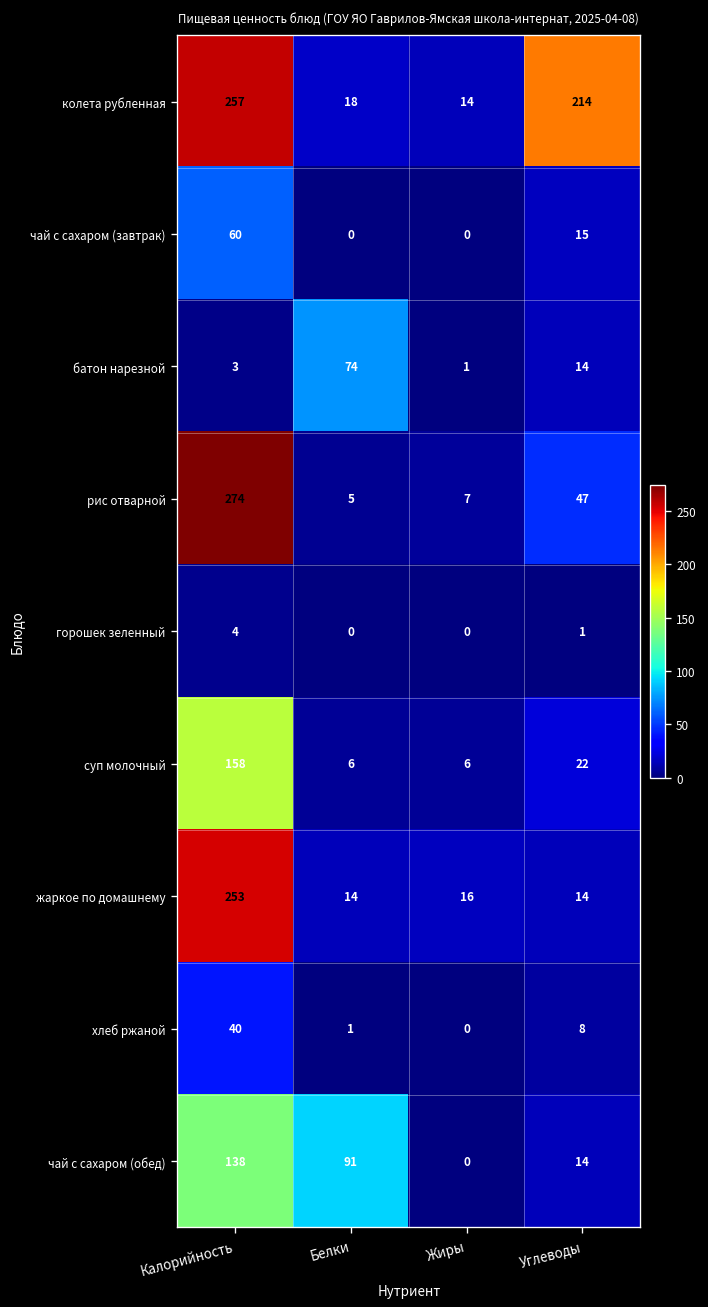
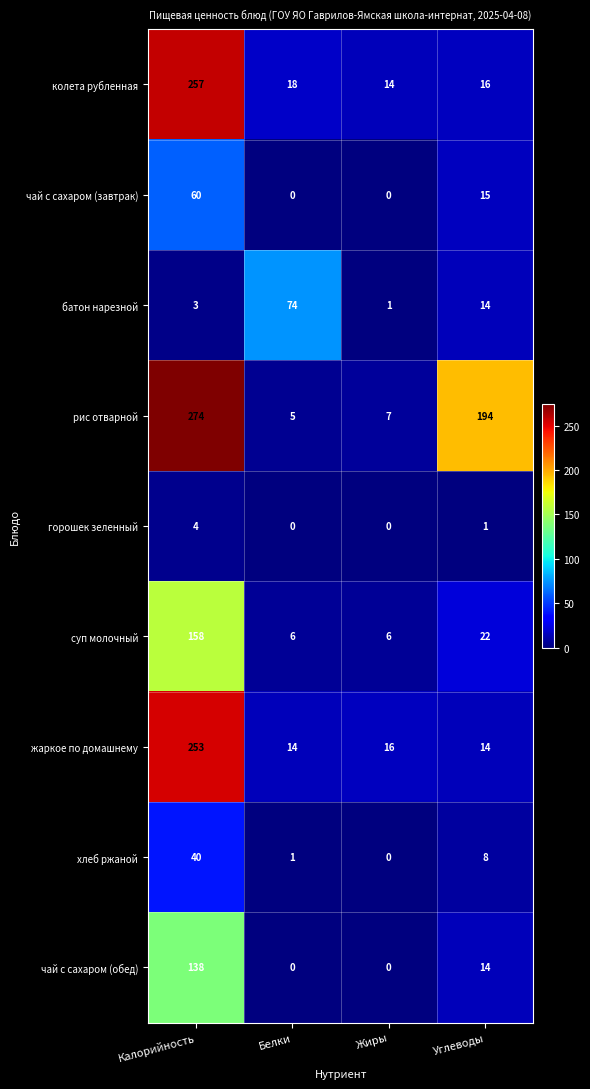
колета рубленная, Углеводы: 214 -> 16
рис отварной, Углеводы: 47 -> 194
чай с сахаром (обед), Белки: 91 -> 0
